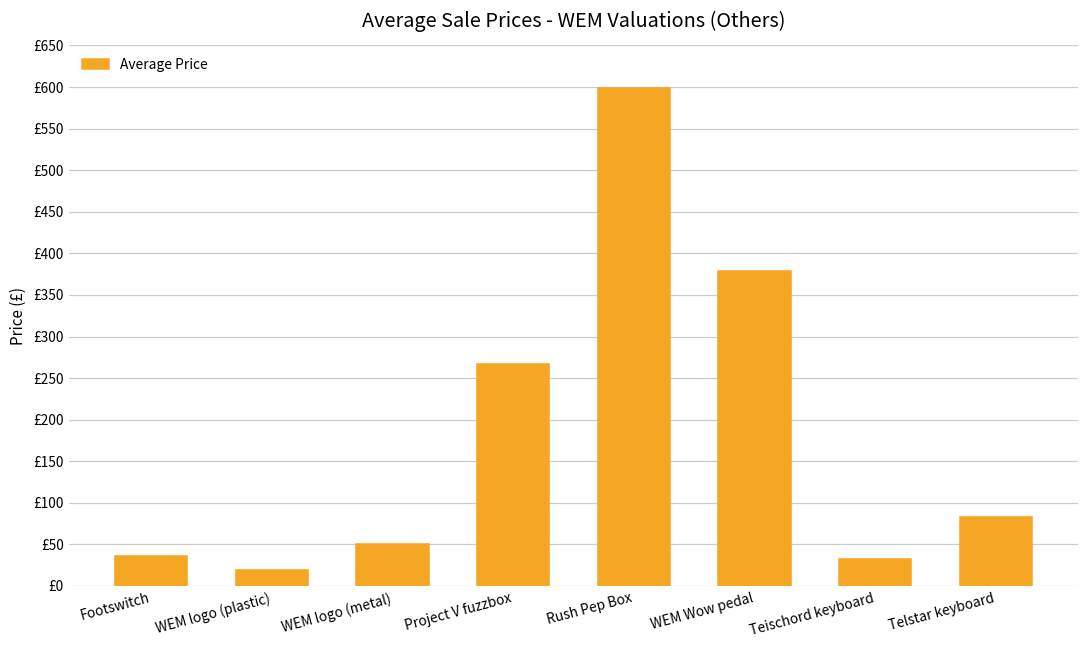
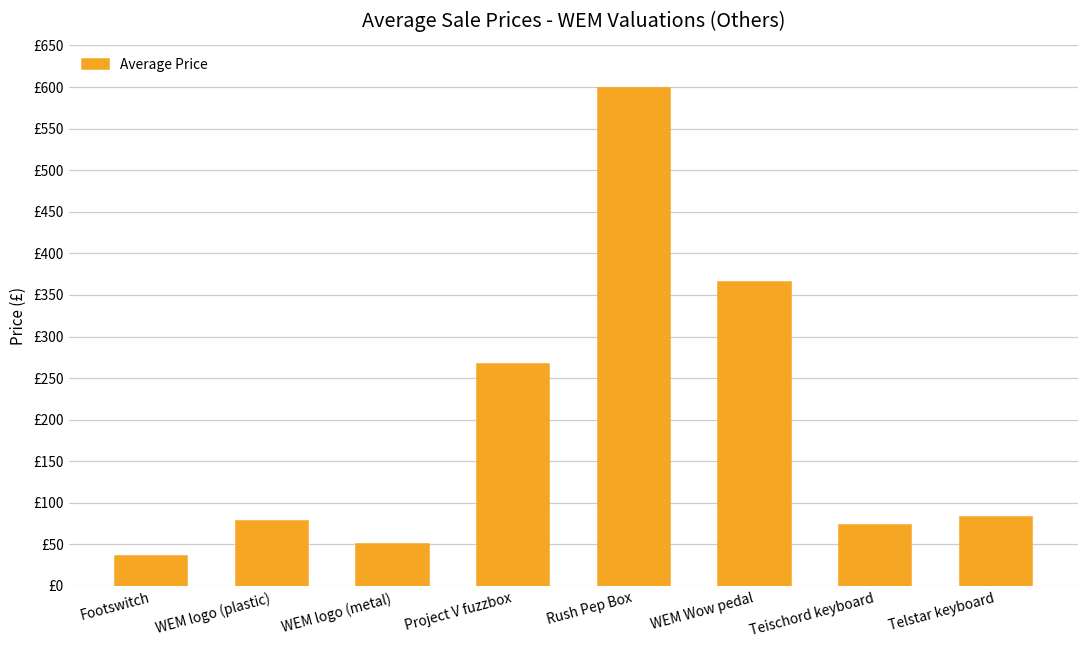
WEM logo (plastic): £20 -> £80
WEM Wow pedal: £380 -> £370
Teischord keyboard: £30 -> £70
